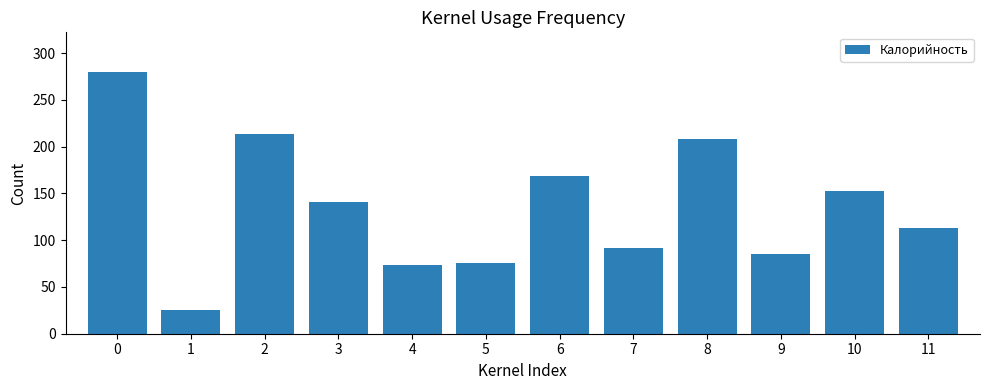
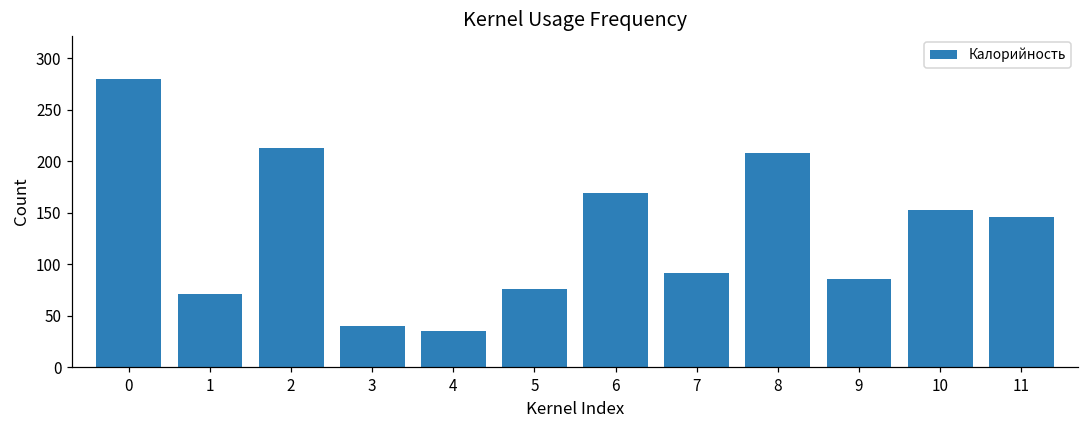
1: 20 -> 70
3: 140 -> 40
4: 70 -> 40
11: 110 -> 150
